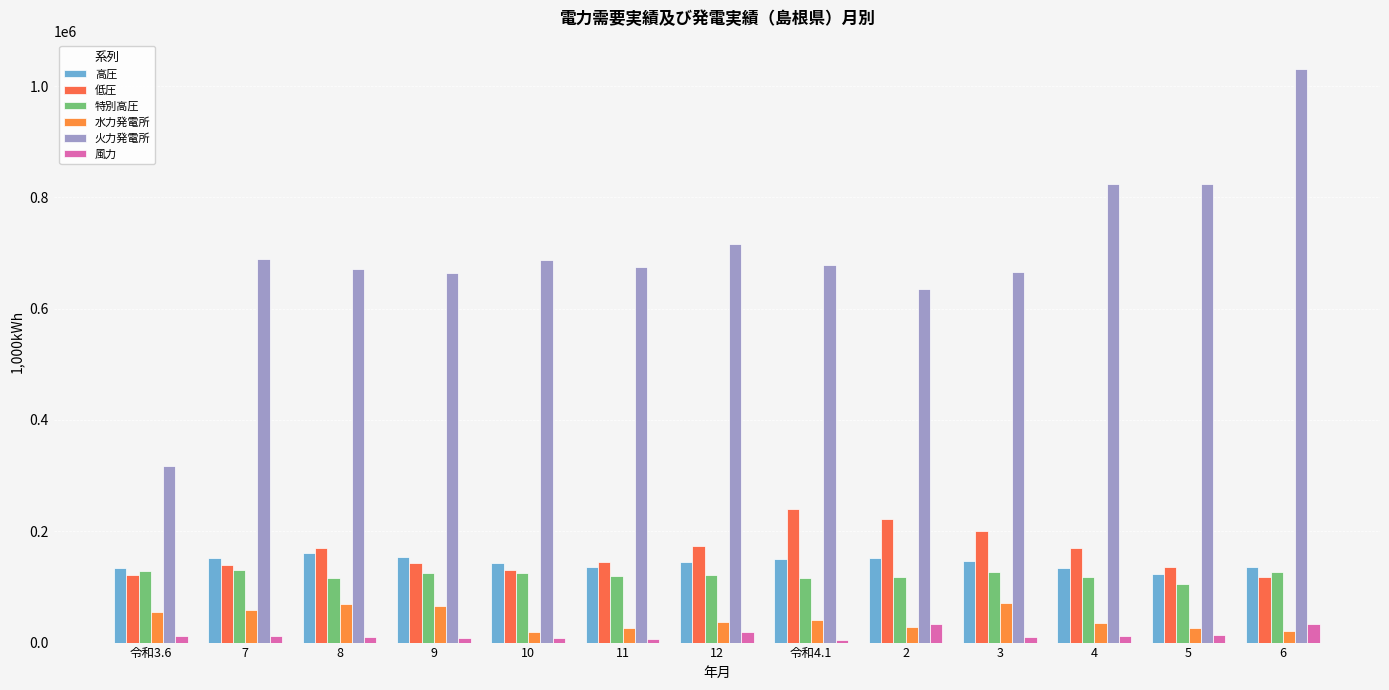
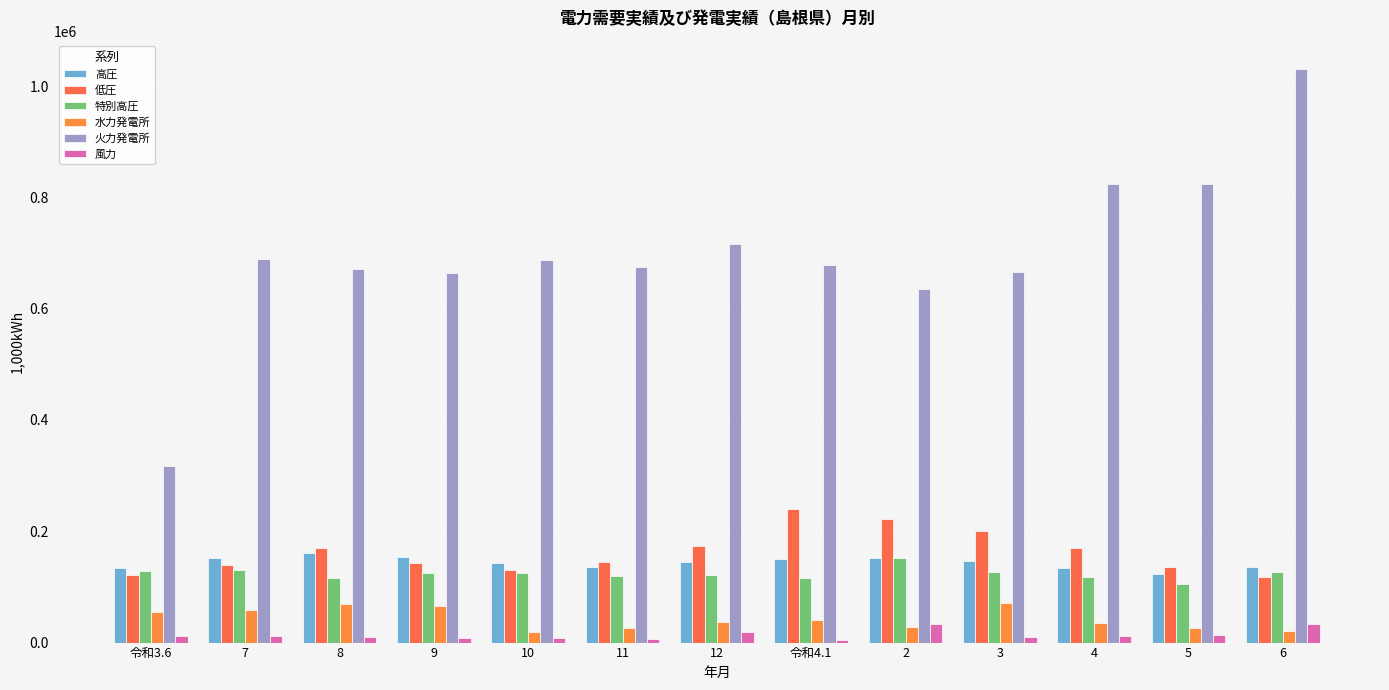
特別高圧, 2: 120000 -> 150000
